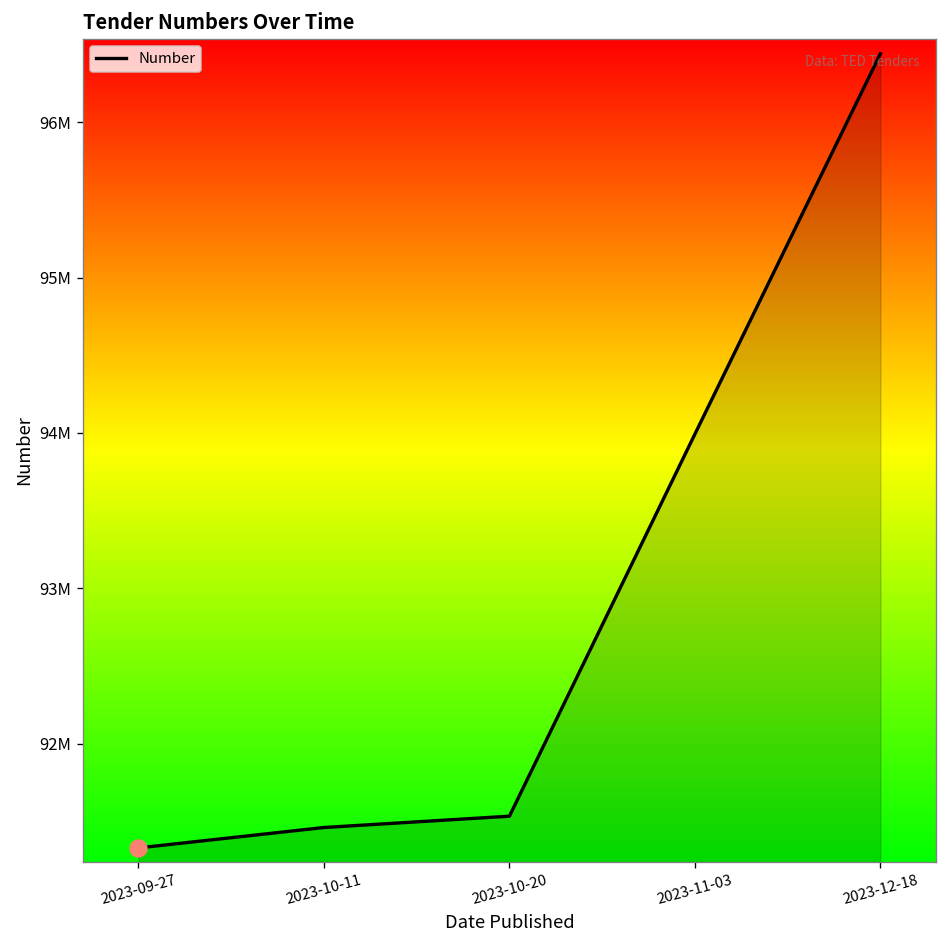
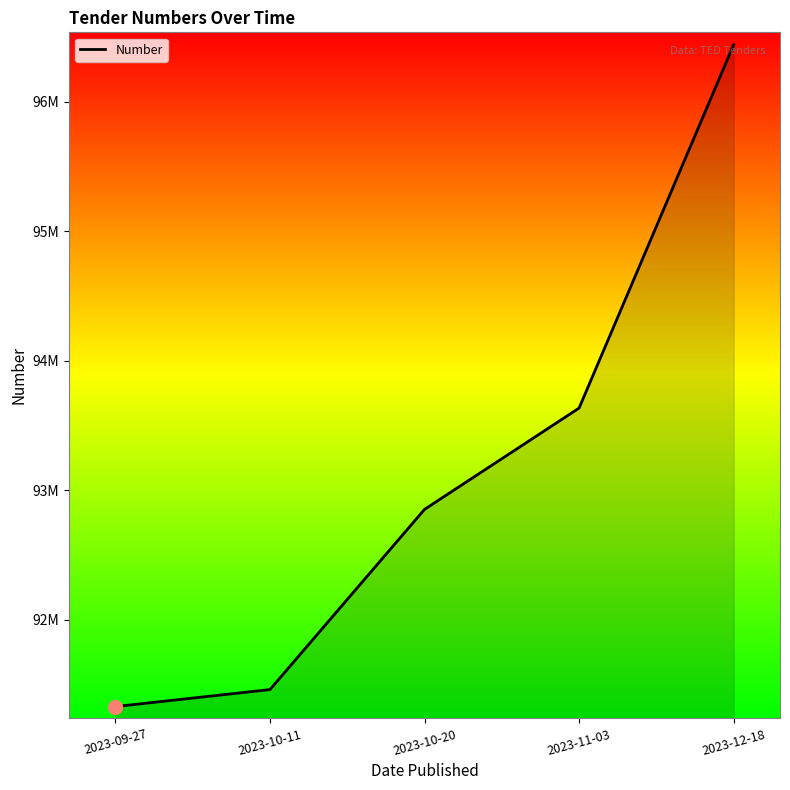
Number, 2023-10-20: 91530000 -> 92850000
Number, 2023-11-03: 93990000 -> 93630000
